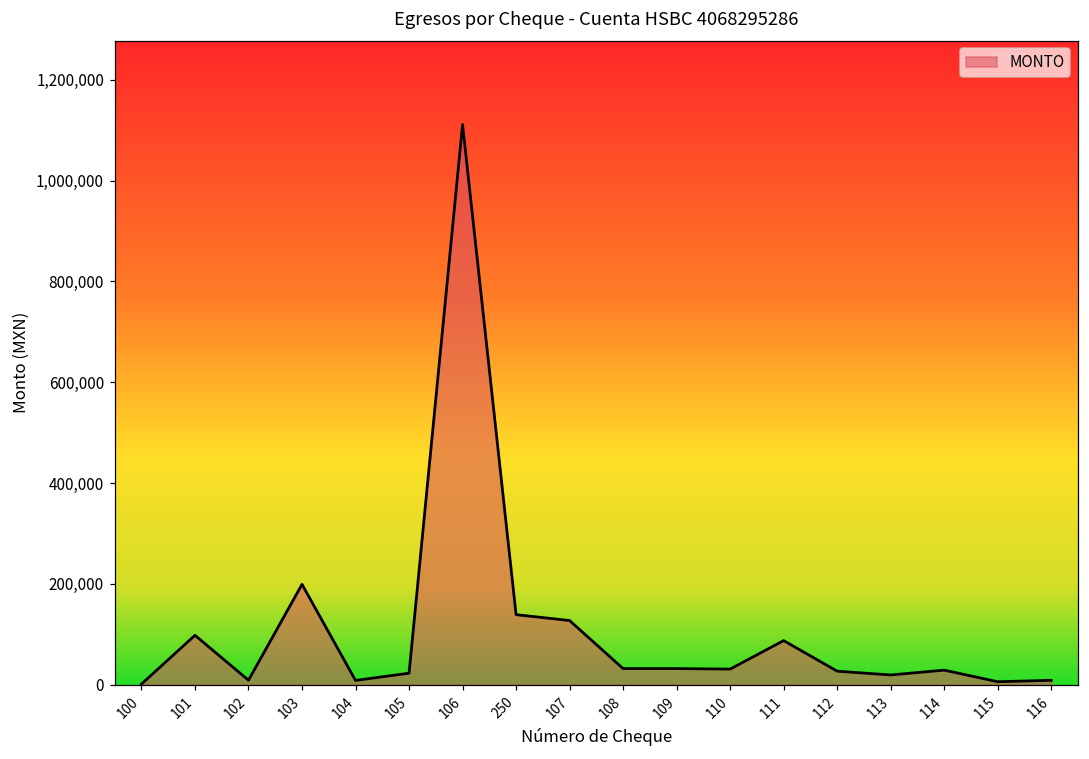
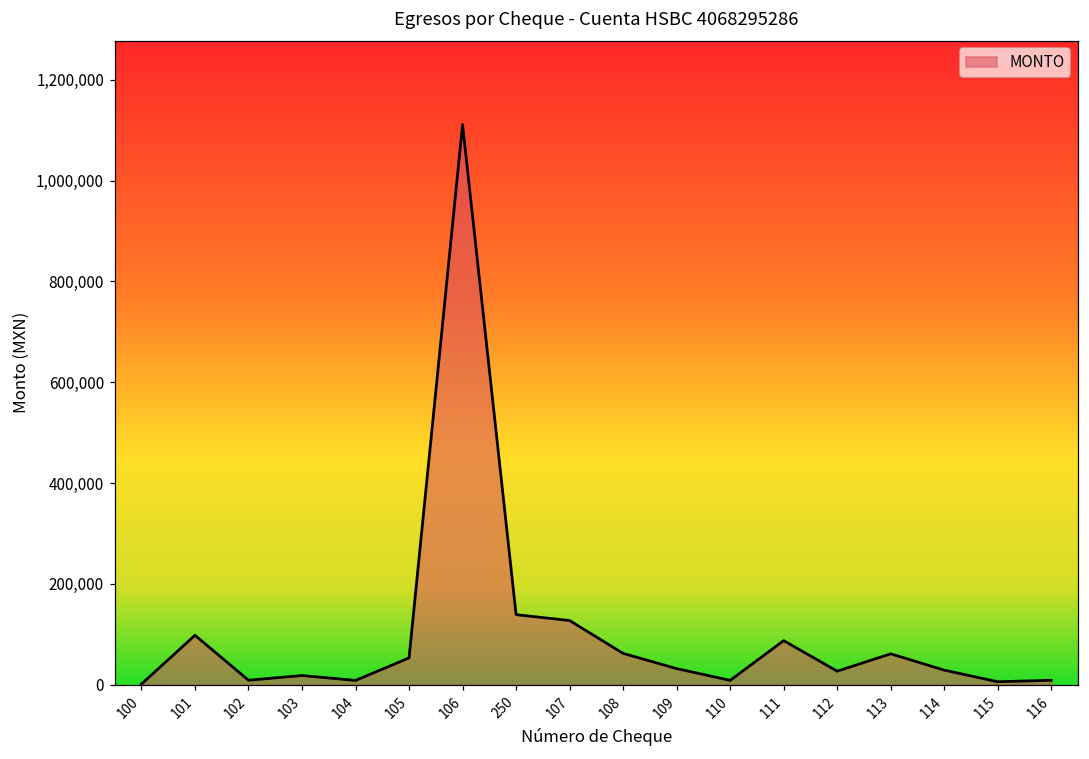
103: 200,000 -> 20,000
105: 20,000 -> 50,000
108: 30,000 -> 60,000
110: 30,000 -> 10,000
113: 20,000 -> 60,000
